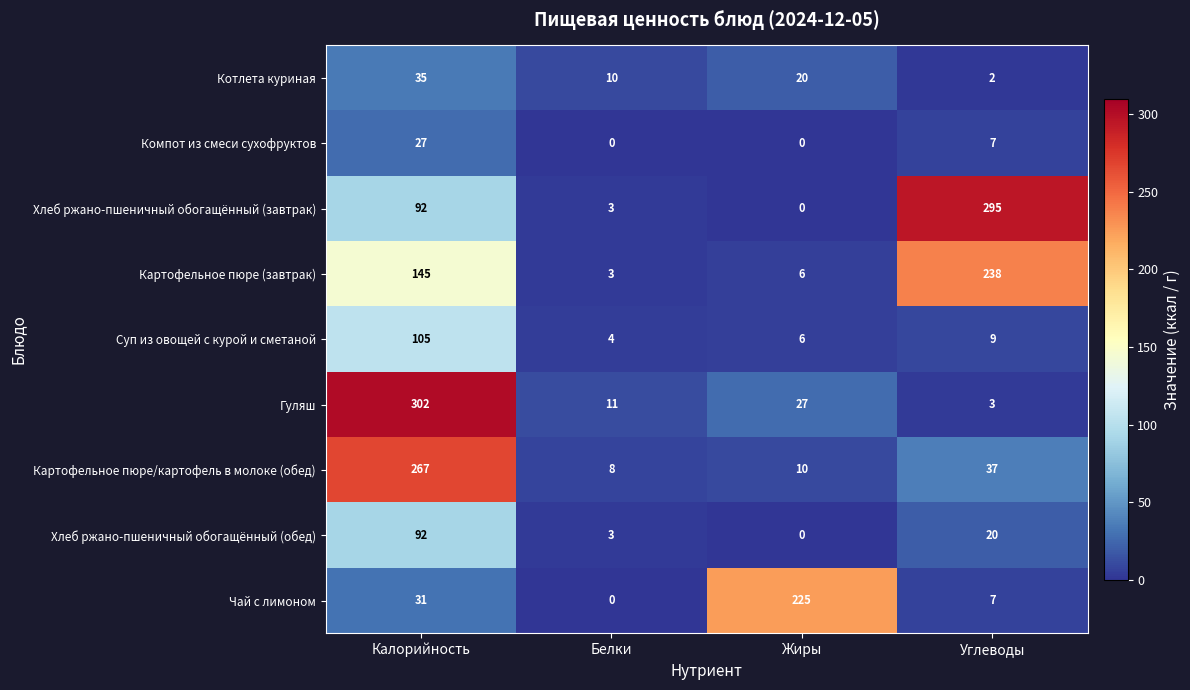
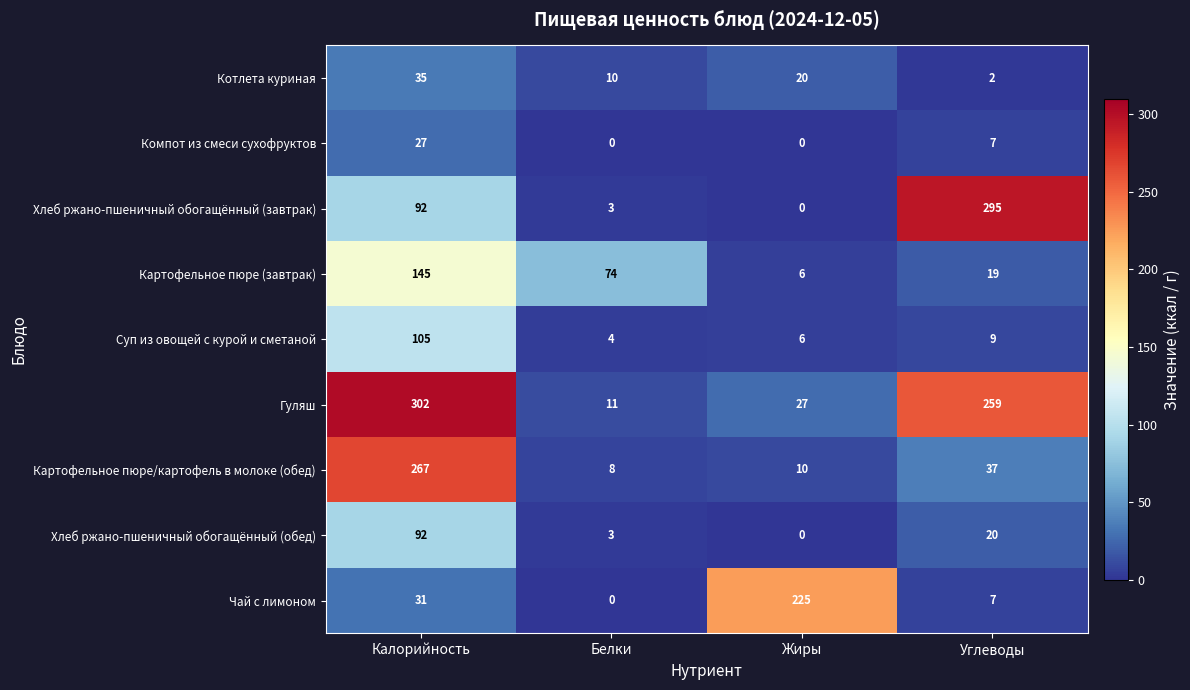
Картофельное пюре (завтрак), Белки: 3 -> 74
Картофельное пюре (завтрак), Углеводы: 238 -> 19
Гуляш, Углеводы: 3 -> 259
